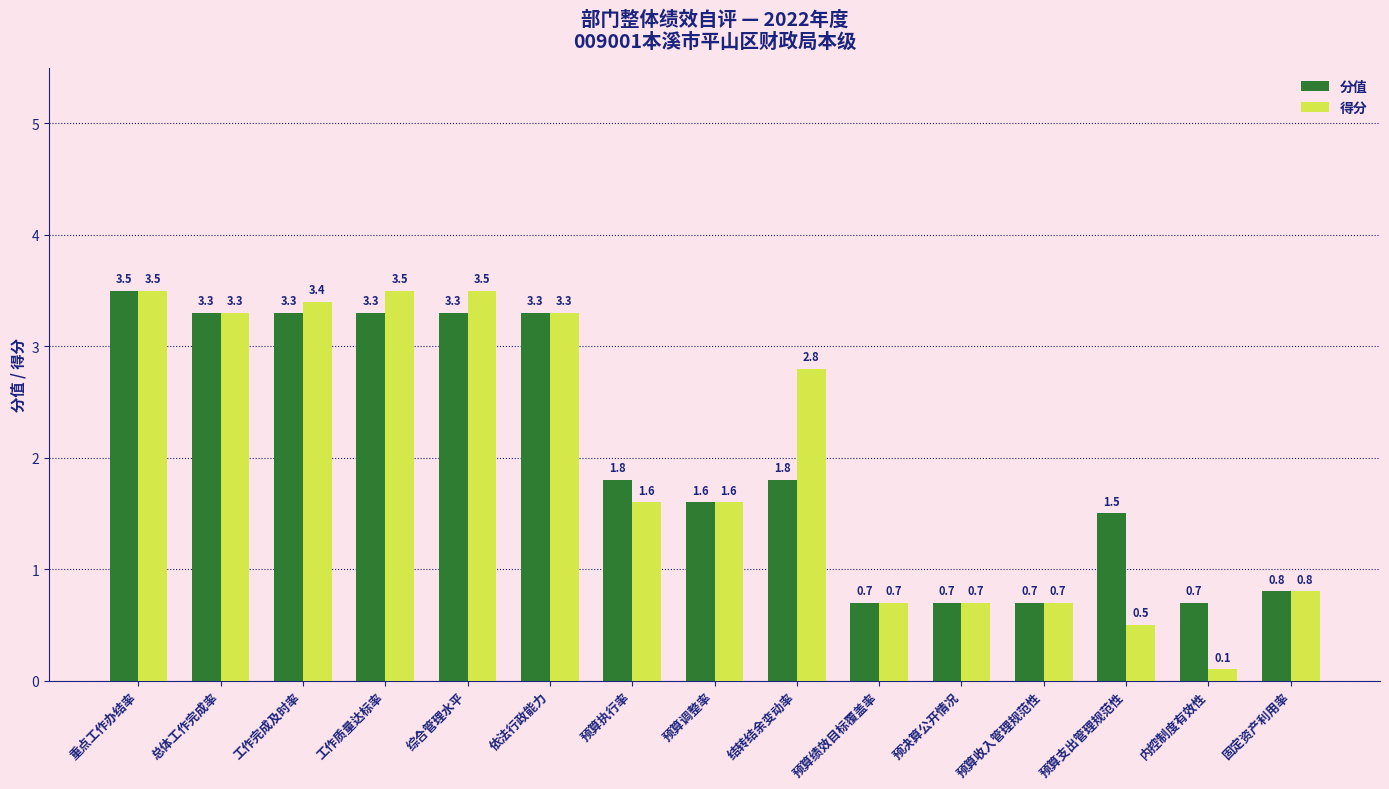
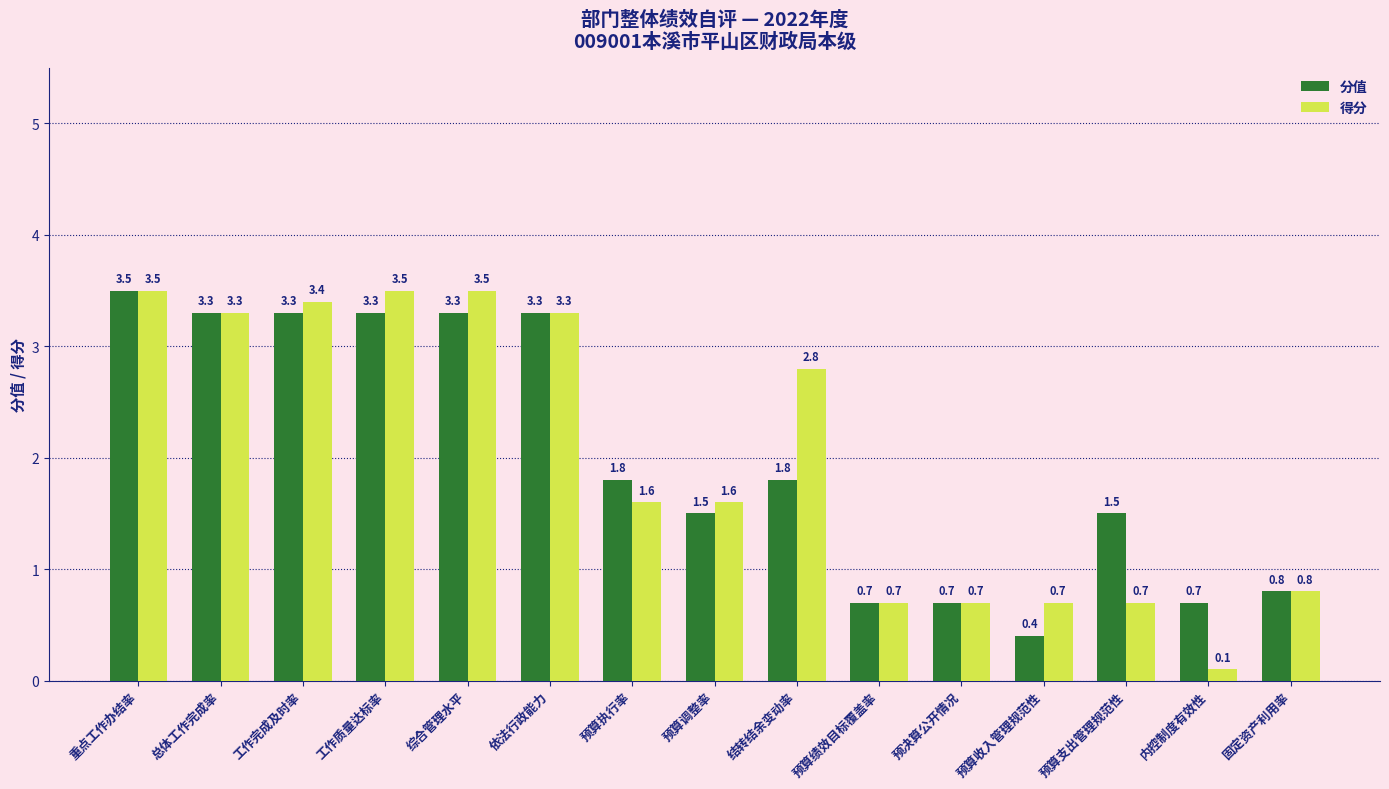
分值, 预算调整率: 1.6 -> 1.5
分值, 预算收入管理规范性: 0.7 -> 0.4
得分, 预算支出管理规范性: 0.5 -> 0.7
